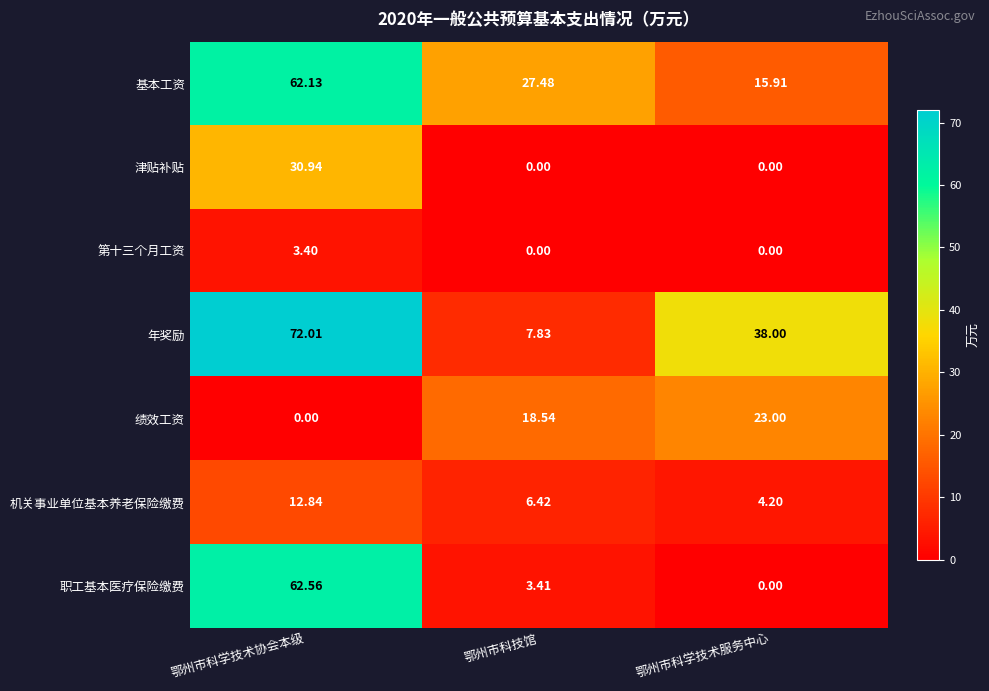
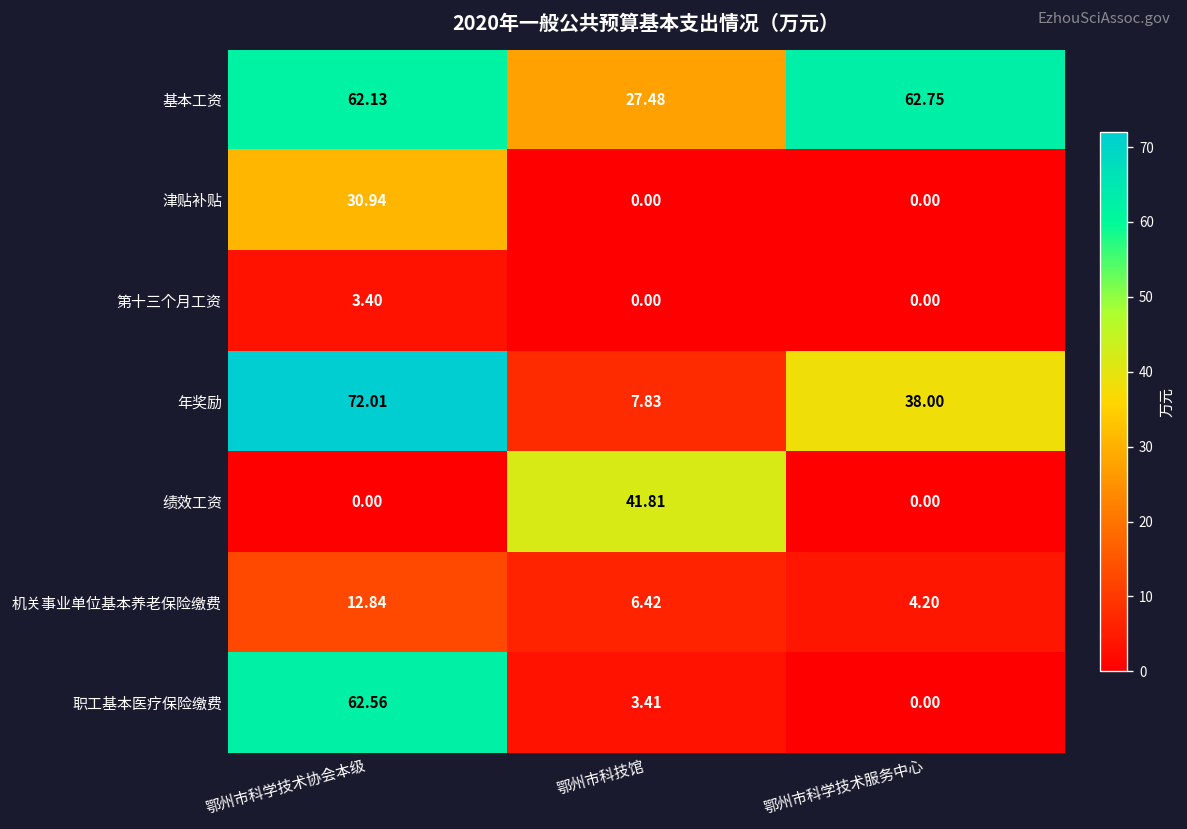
基本工资, 鄂州市科学技术服务中心: 15.91 -> 62.75
绩效工资, 鄂州市科技馆: 18.54 -> 41.81
绩效工资, 鄂州市科学技术服务中心: 23.00 -> 0.00
